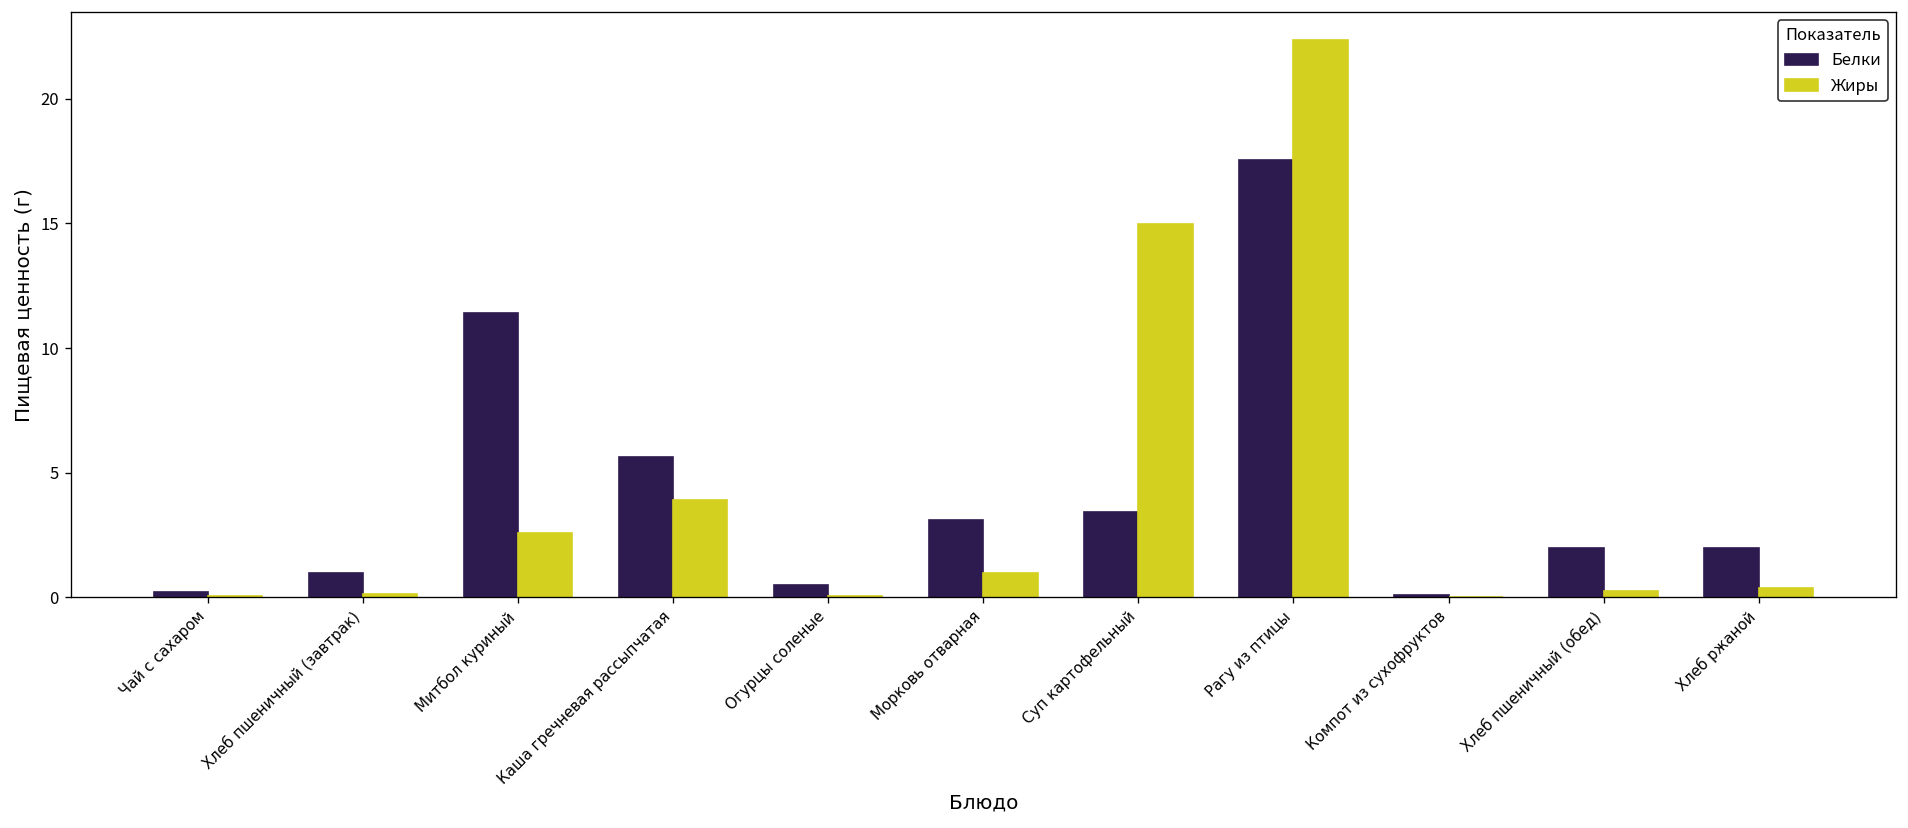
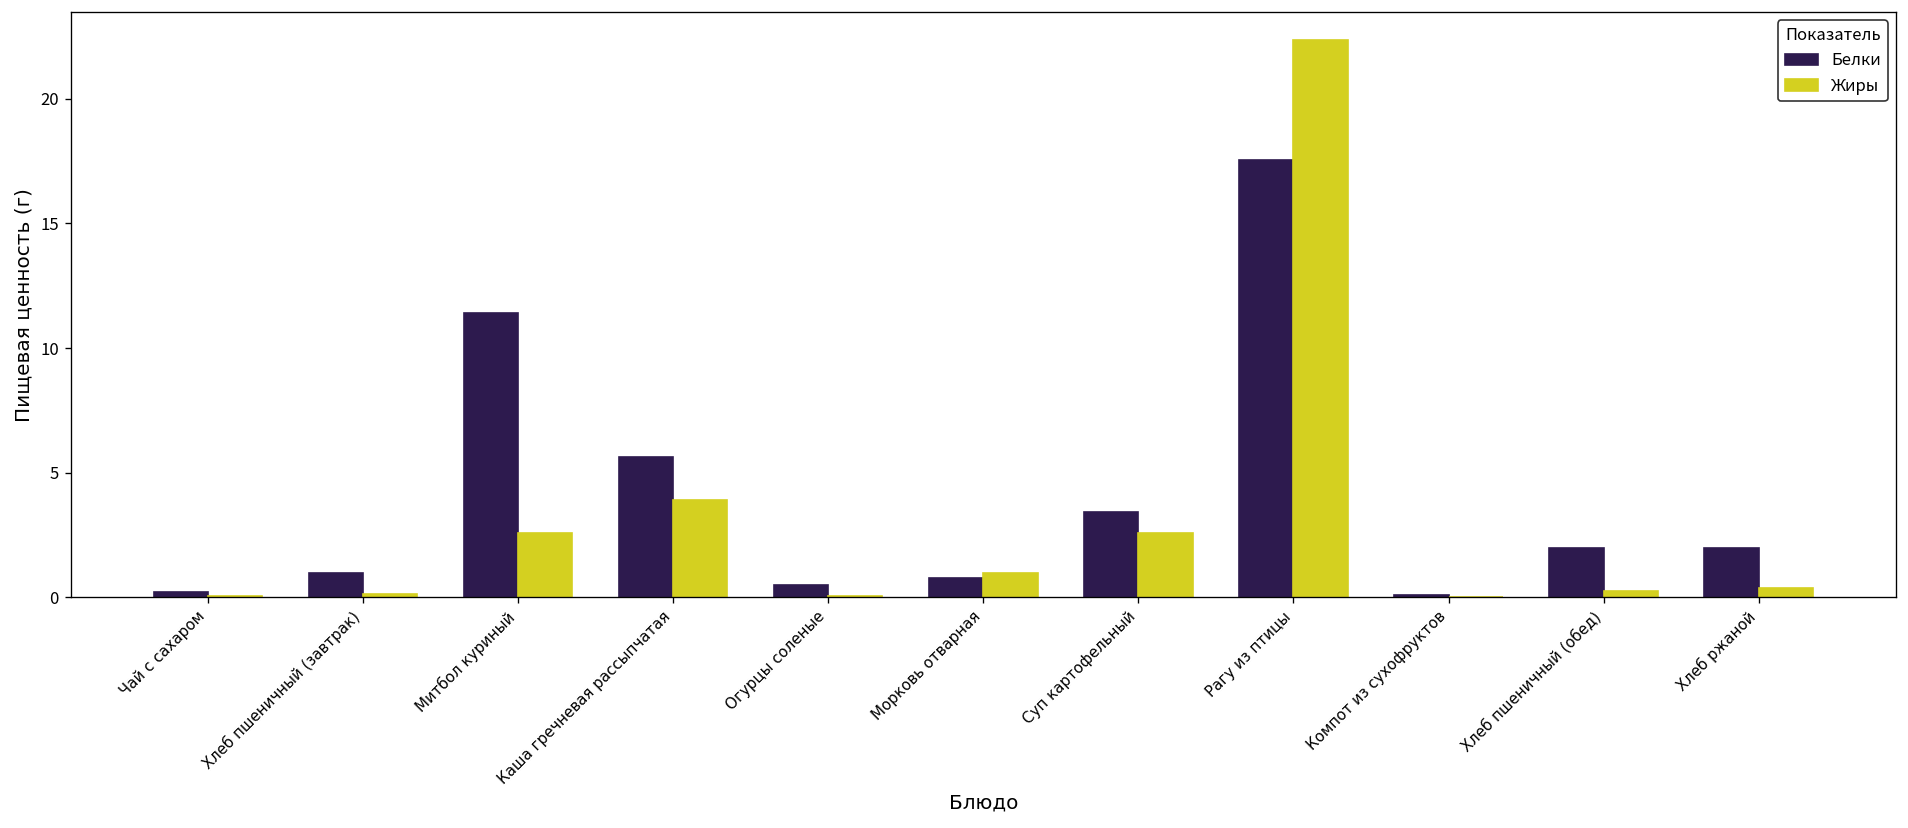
Белки, Морковь отварная: 3.1 -> 0.8
Жиры, Суп картофельный: 15.0 -> 2.6
